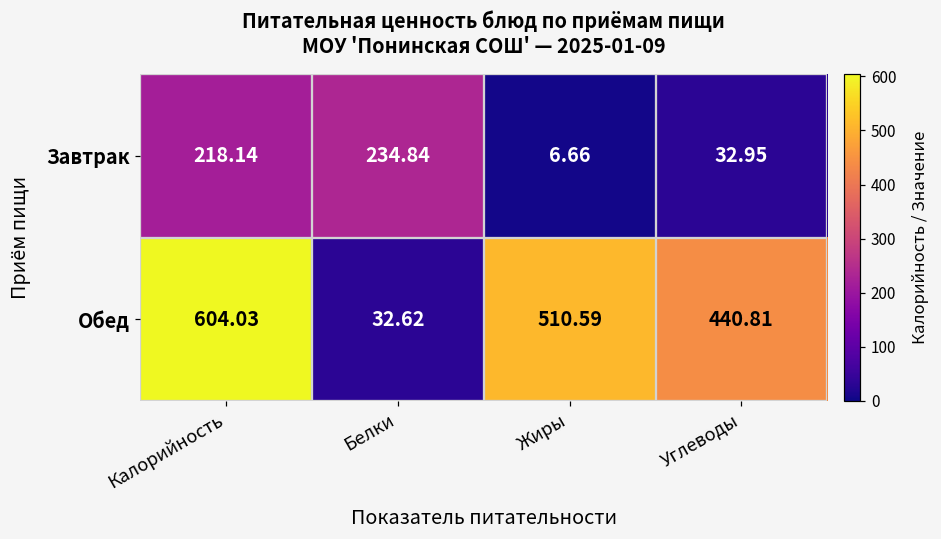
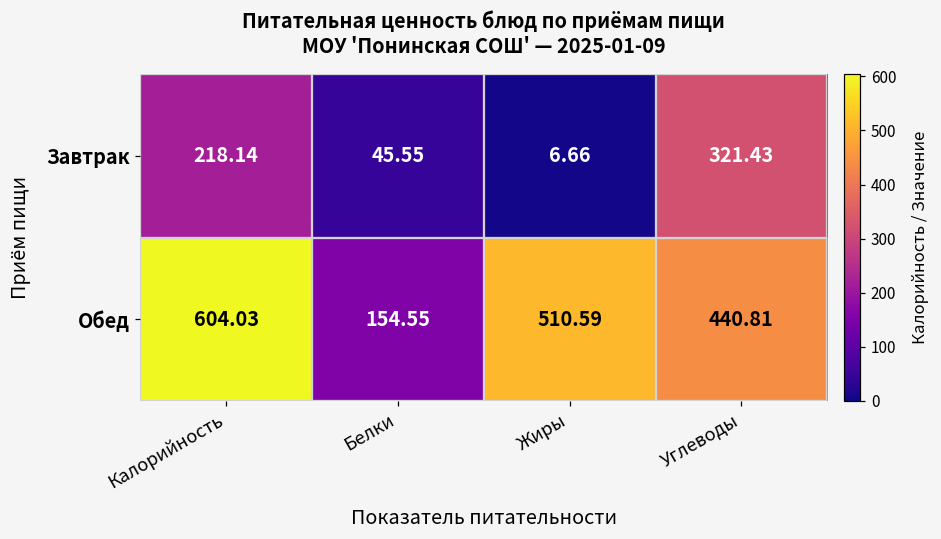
Завтрак, Белки: 234.84 -> 45.55
Завтрак, Углеводы: 32.95 -> 321.43
Обед, Белки: 32.62 -> 154.55
